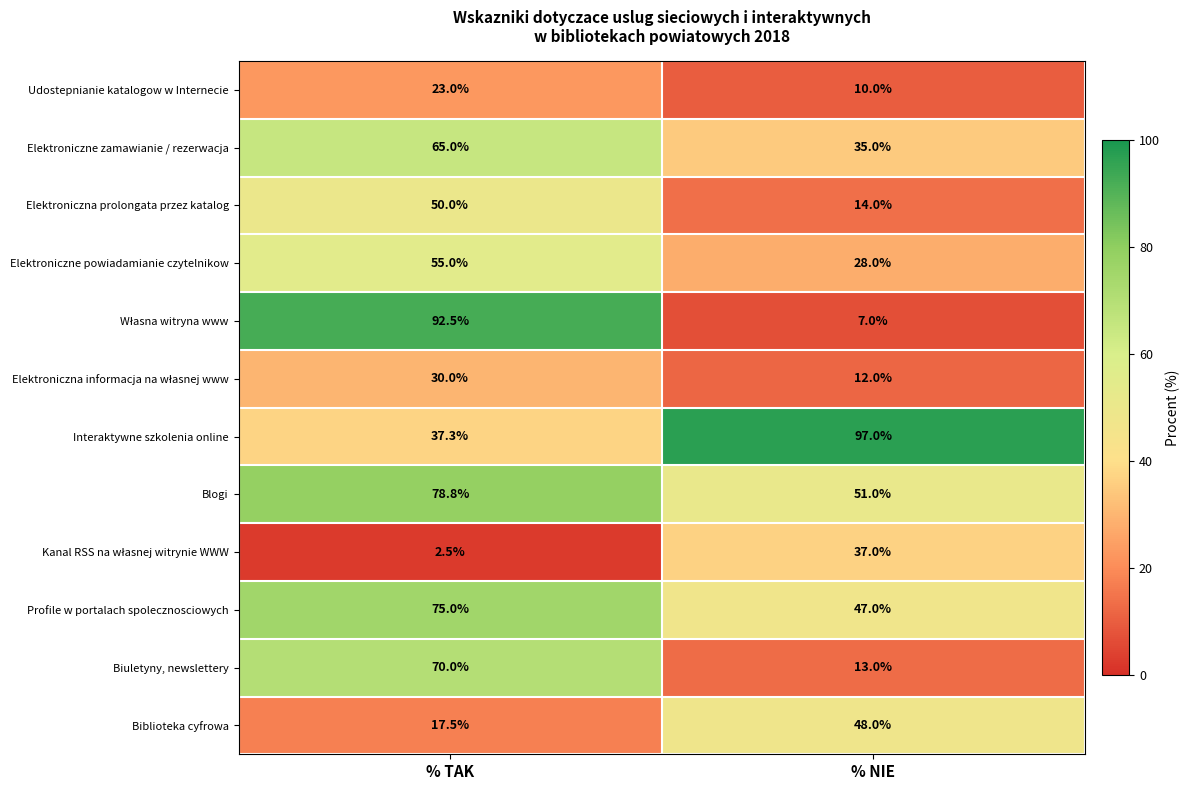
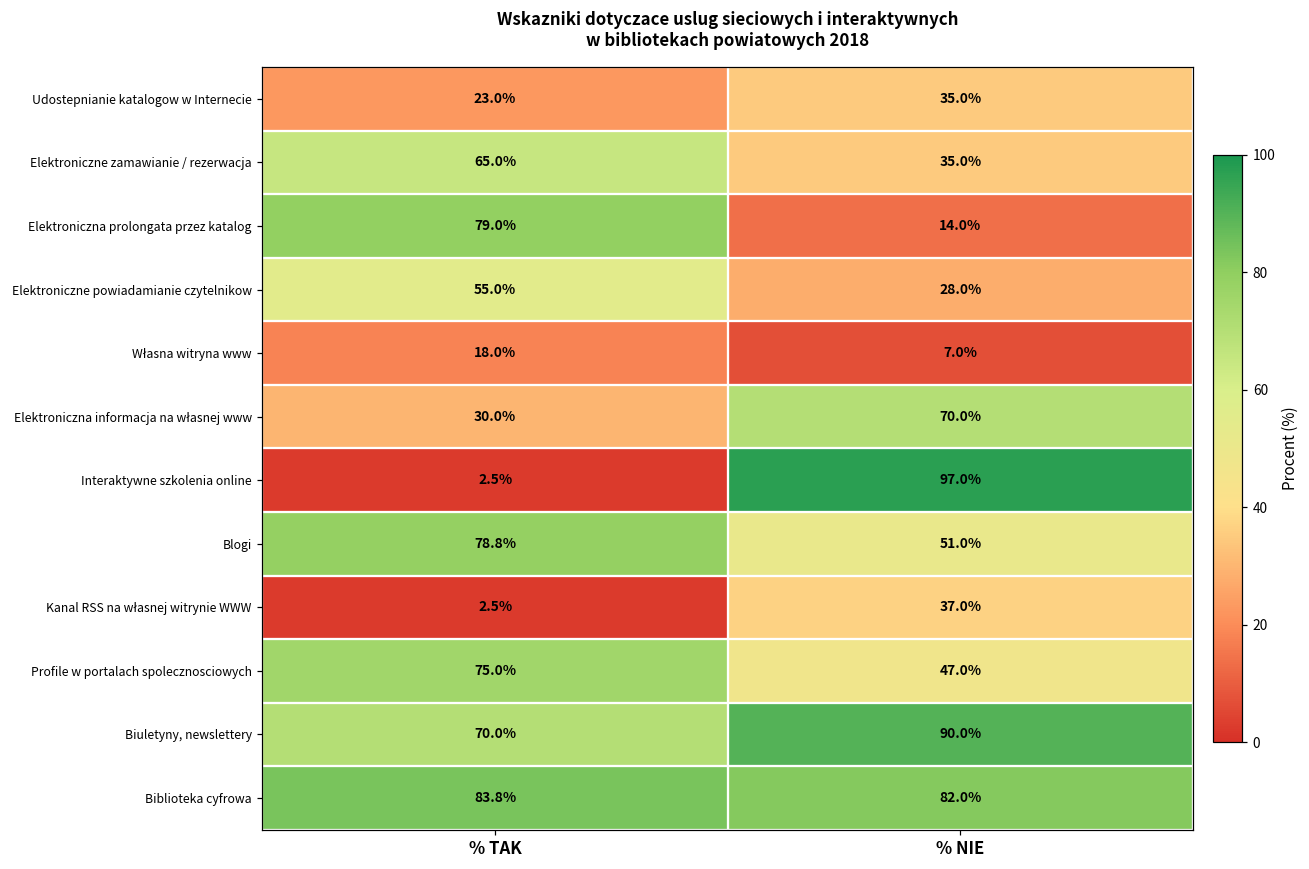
Udostepnianie katalogow w Internecie, % NIE: 10.0% -> 35.0%
Elektroniczna prolongata przez katalog, % TAK: 50.0% -> 79.0%
Własna witryna www, % TAK: 92.5% -> 18.0%
Elektroniczna informacja na własnej www, % NIE: 12.0% -> 70.0%
Interaktywne szkolenia online, % TAK: 37.3% -> 2.5%
Biuletyny, newslettery, % NIE: 13.0% -> 90.0%
Biblioteka cyfrowa, % TAK: 17.5% -> 83.8%
Biblioteka cyfrowa, % NIE: 48.0% -> 82.0%
